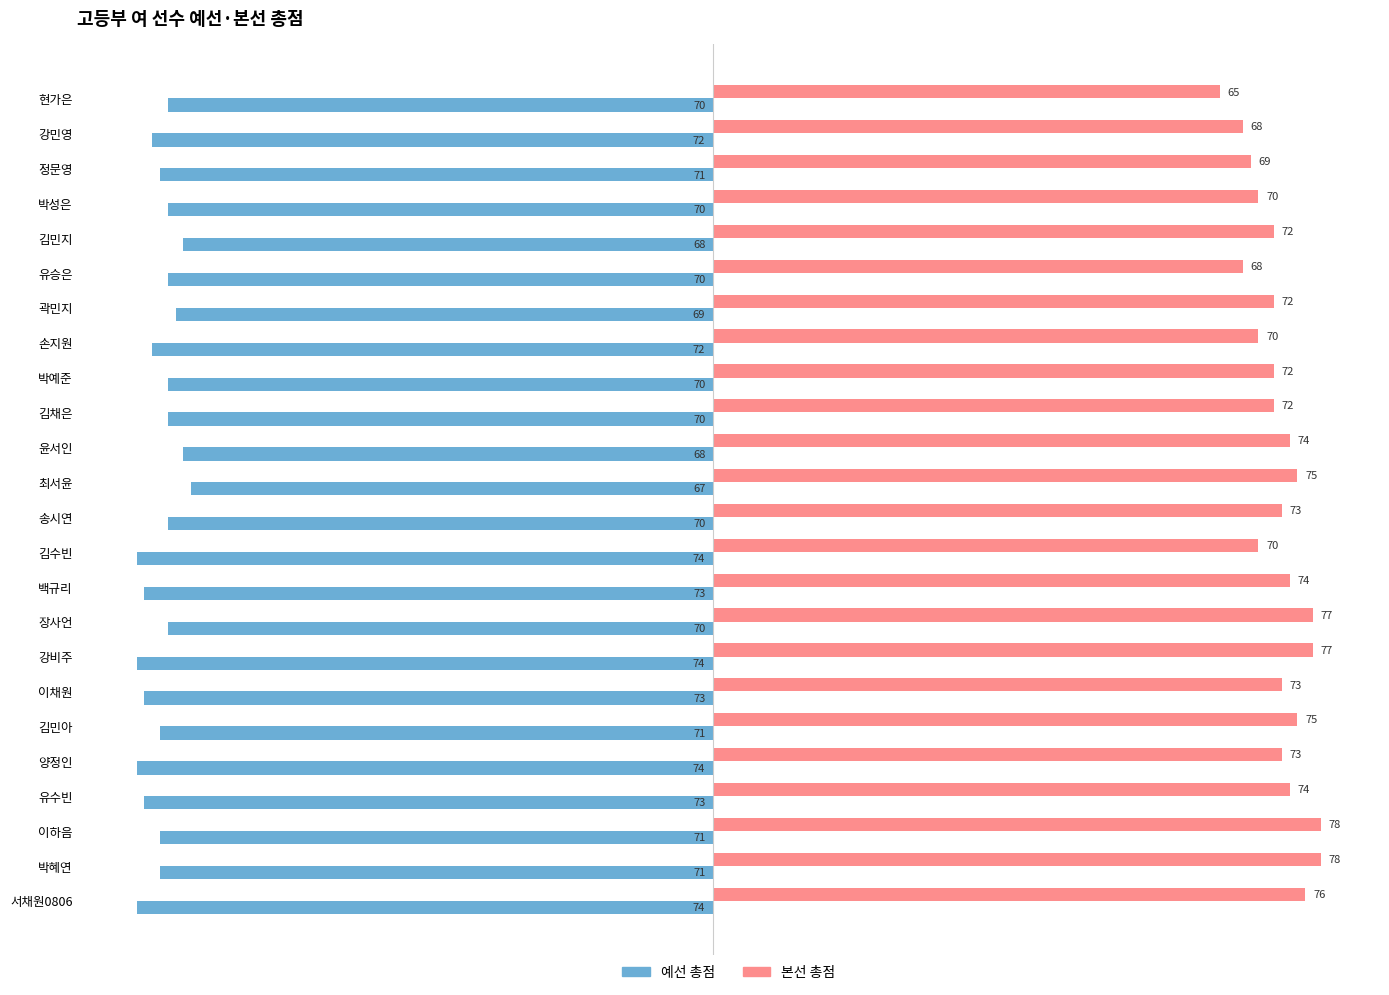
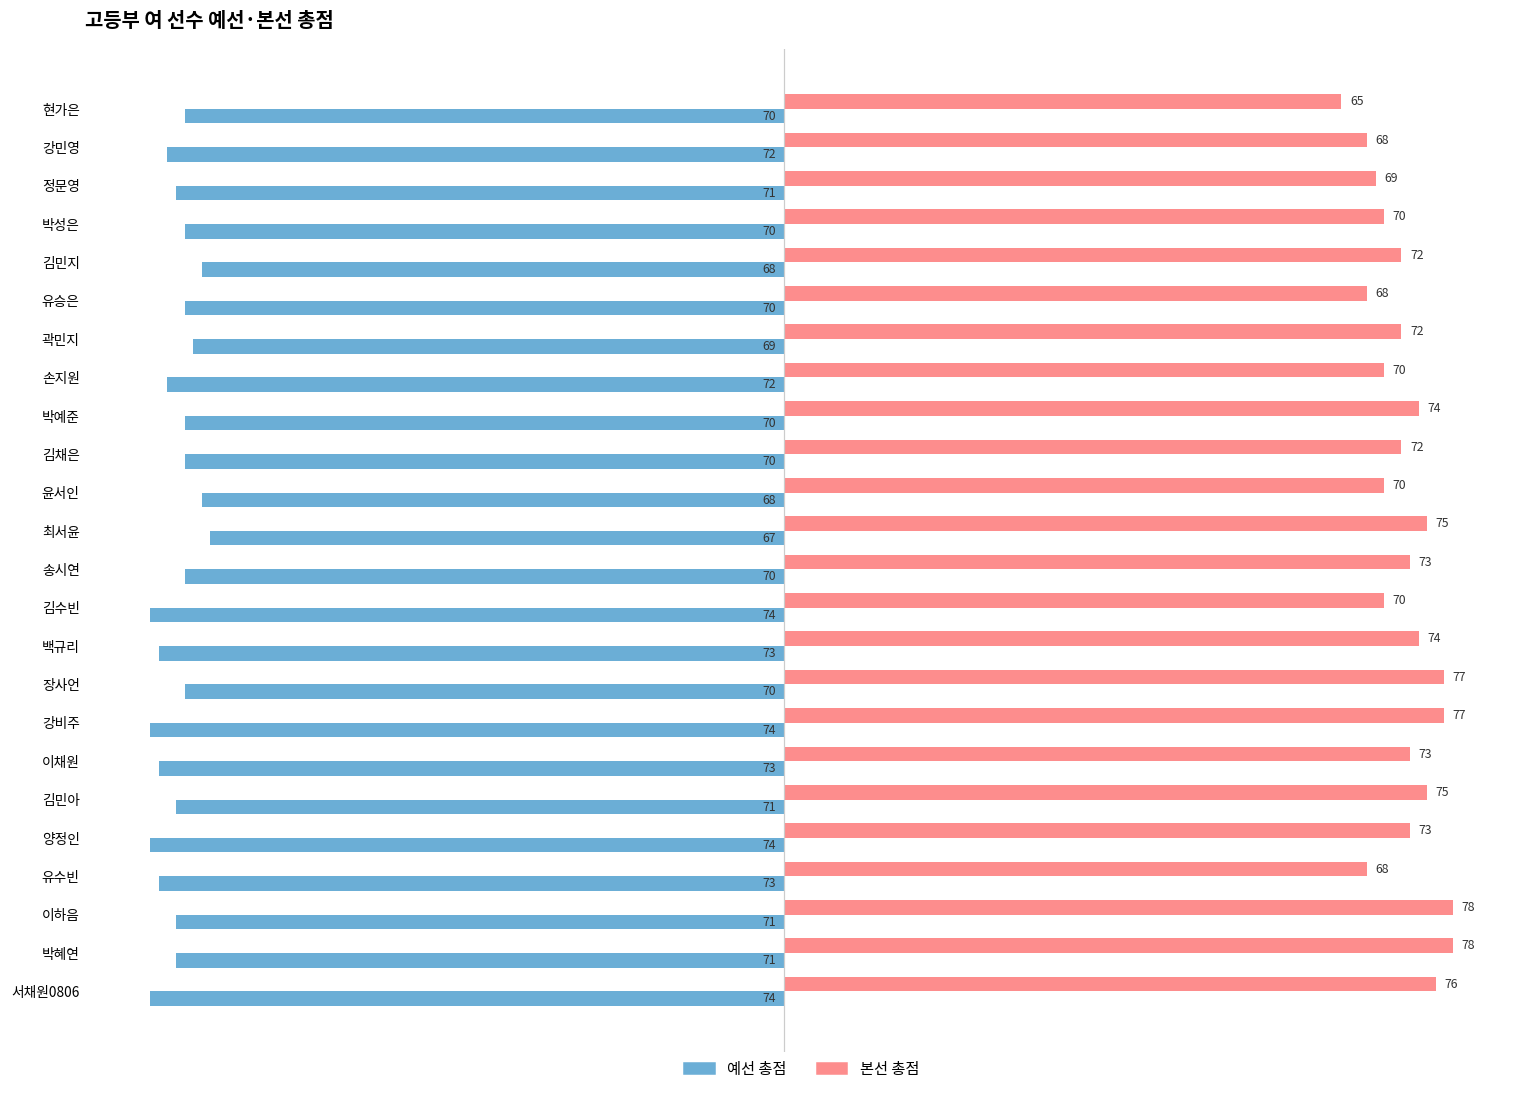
본선 총점, 박예준: 72 -> 74
본선 총점, 윤서인: 74 -> 70
본선 총점, 유수빈: 74 -> 68
